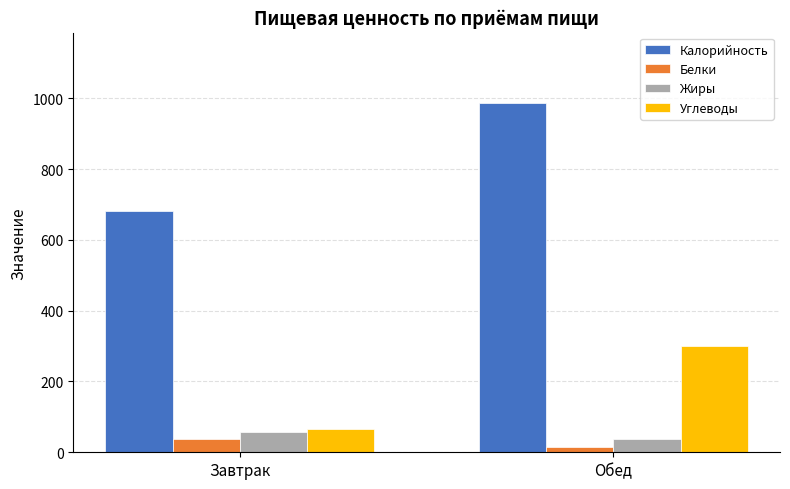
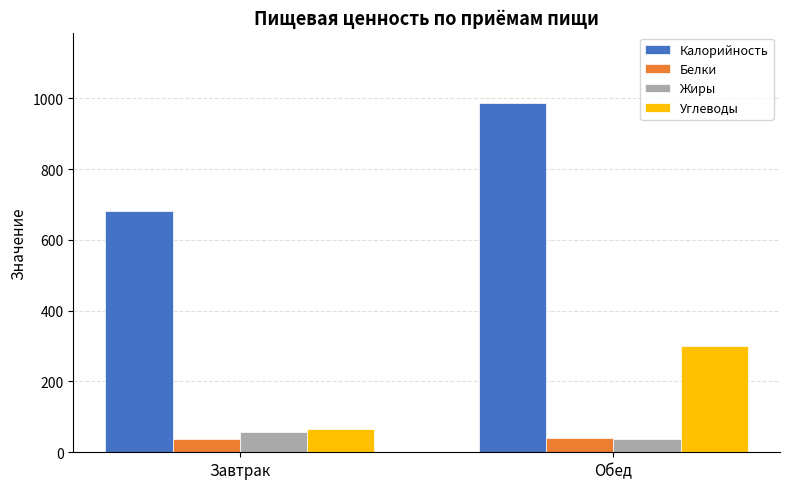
Белки, Обед: 20 -> 40
